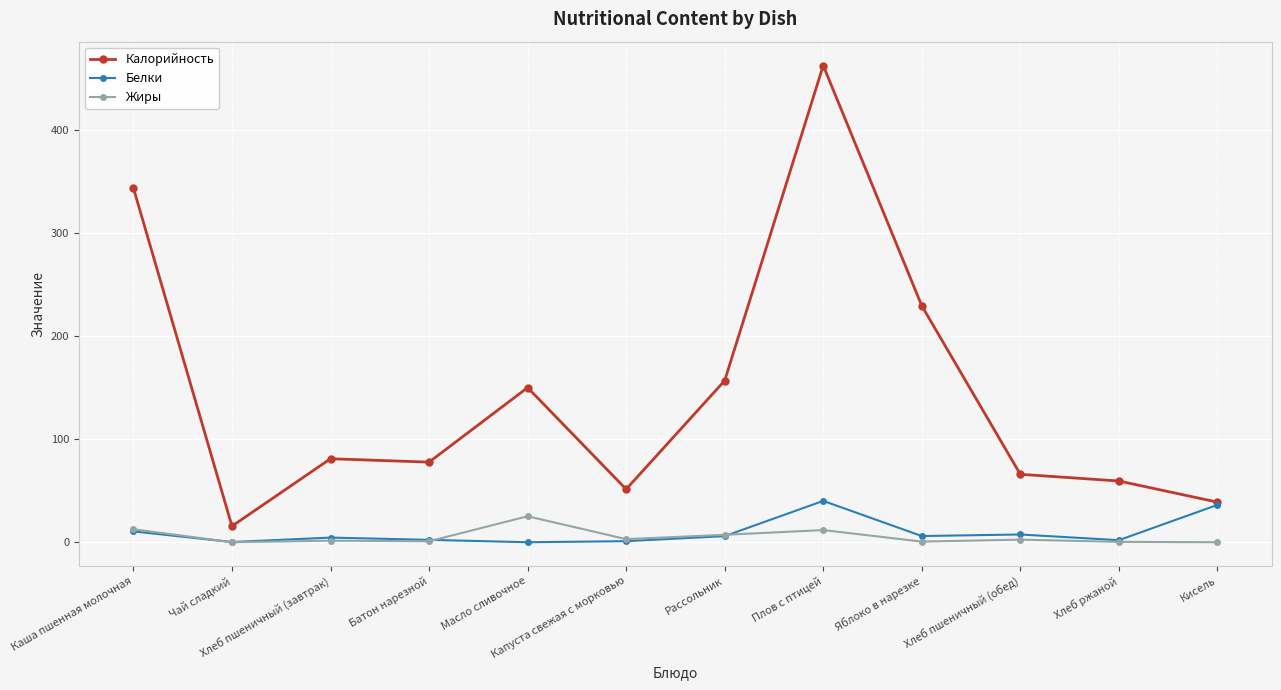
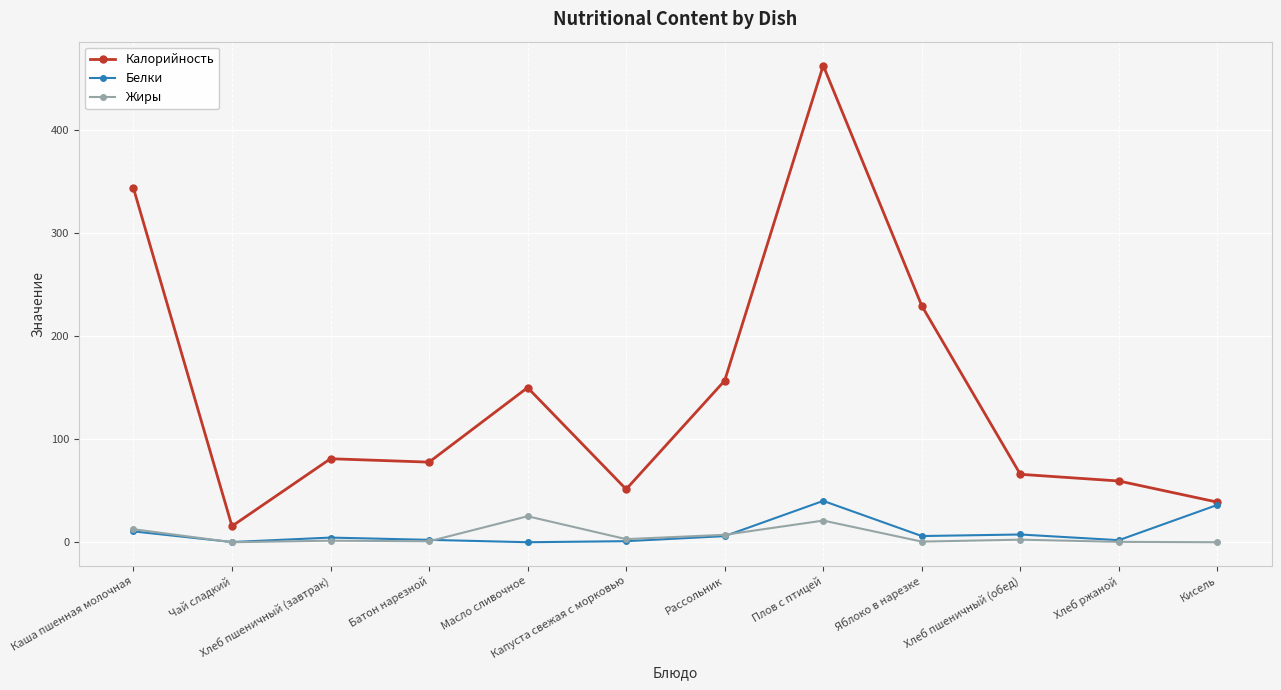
Жиры, Плов с птицей: 12 -> 21
